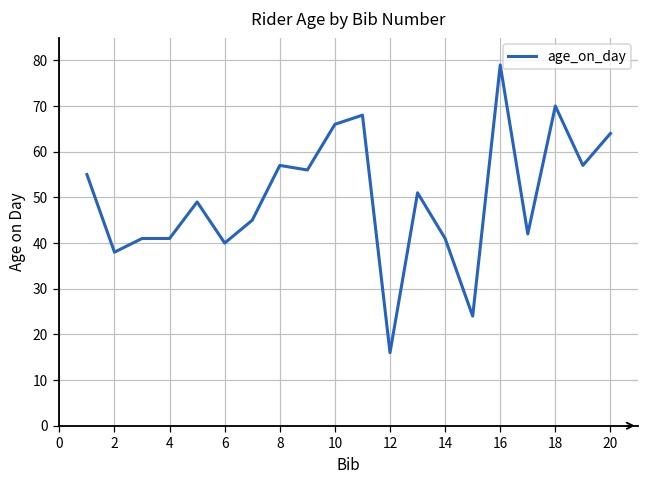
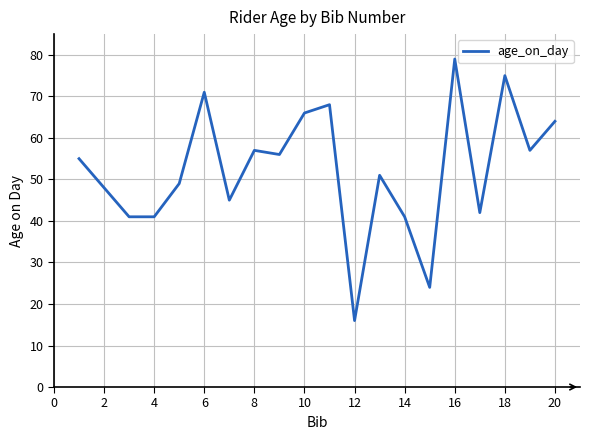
2: 38 -> 48
6: 40 -> 71
18: 70 -> 75
